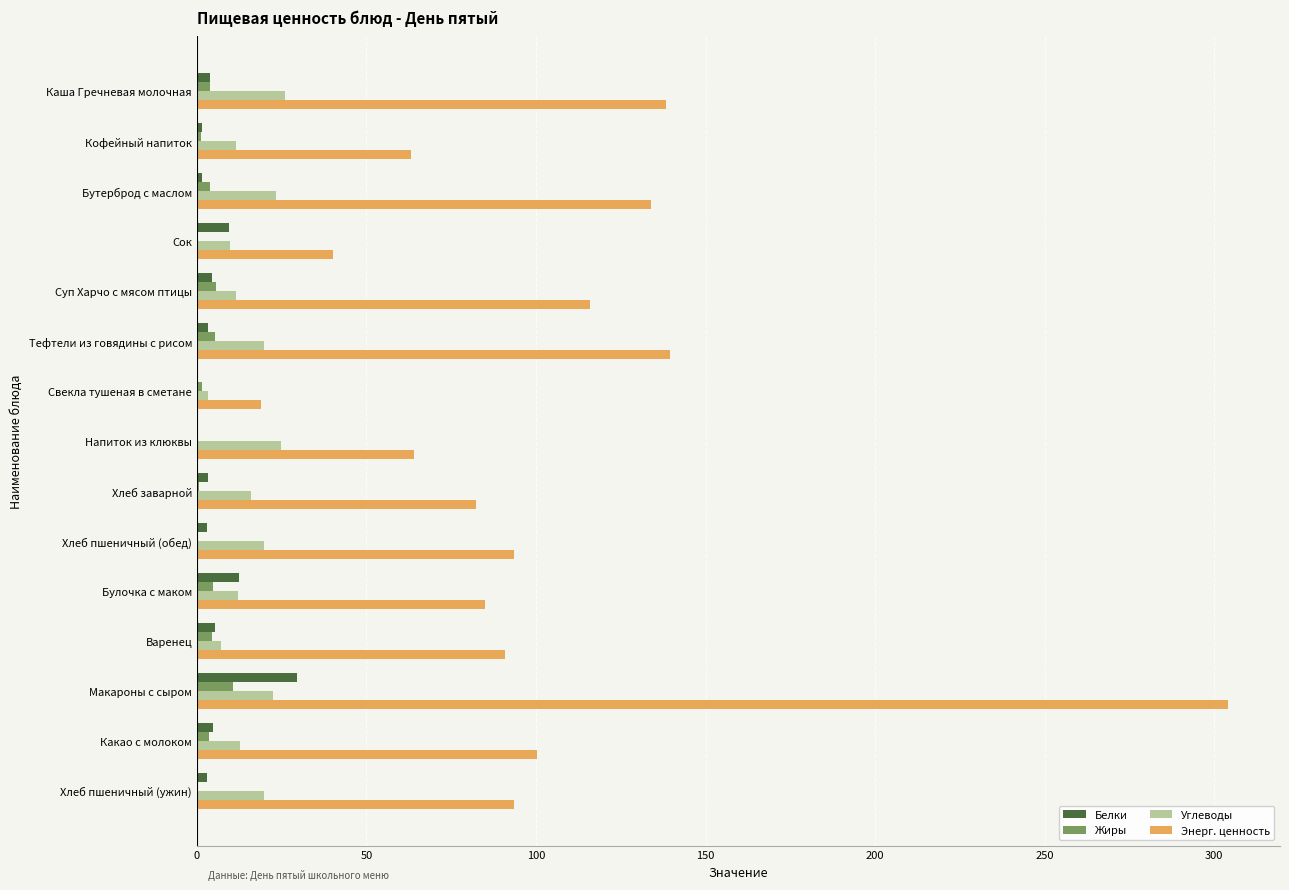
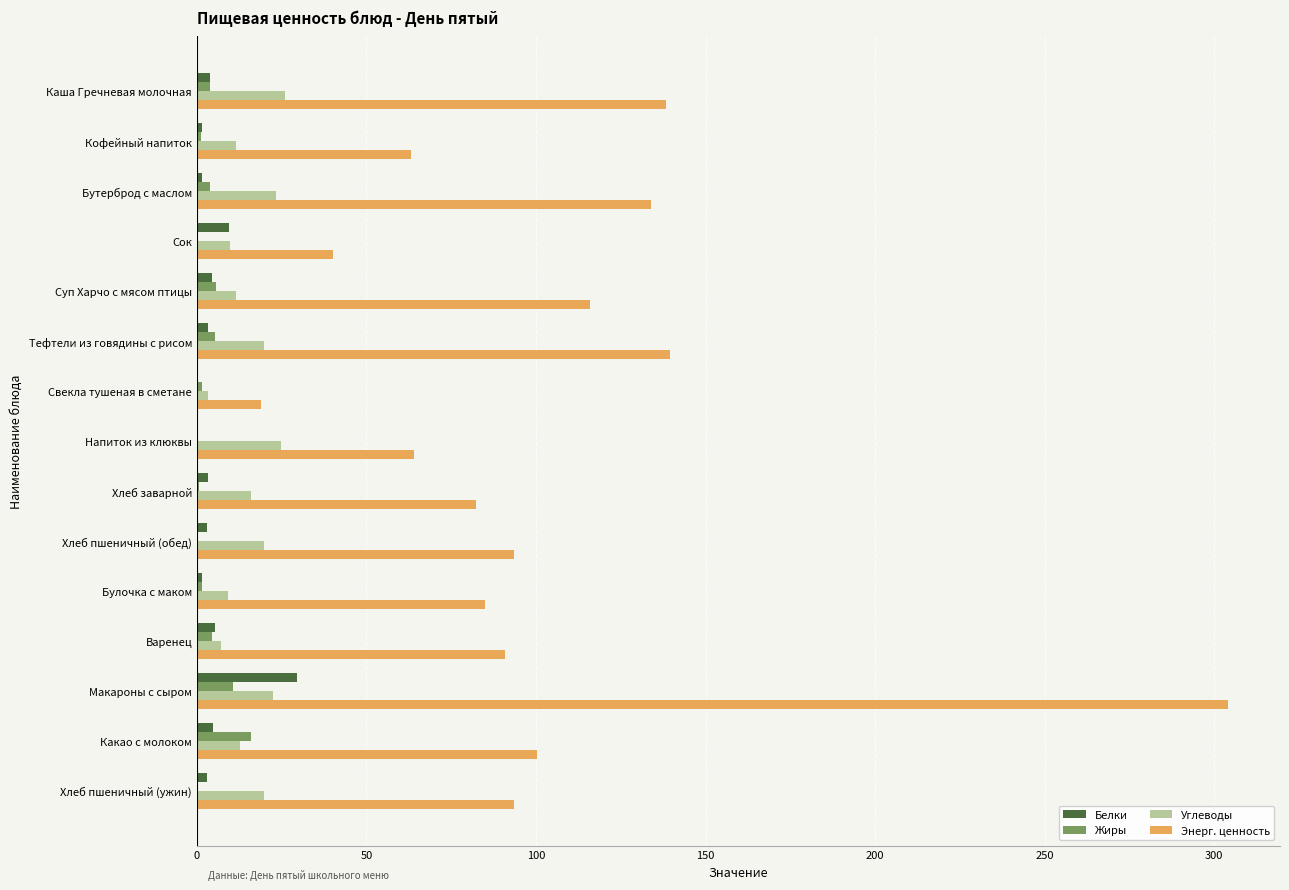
Белки, Булочка с маком: 13 -> 2
Жиры, Булочка с маком: 5 -> 2
Углеводы, Булочка с маком: 12 -> 9
Жиры, Какао с молоком: 4 -> 16
